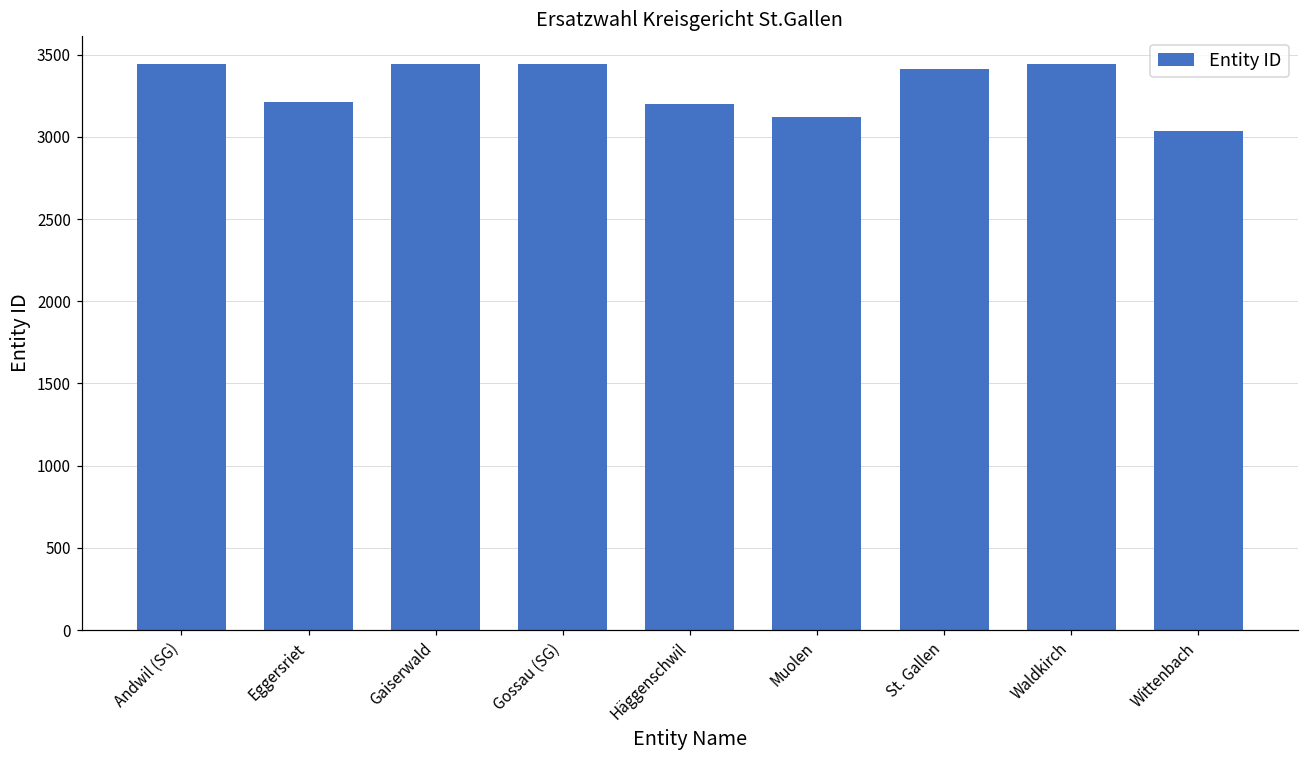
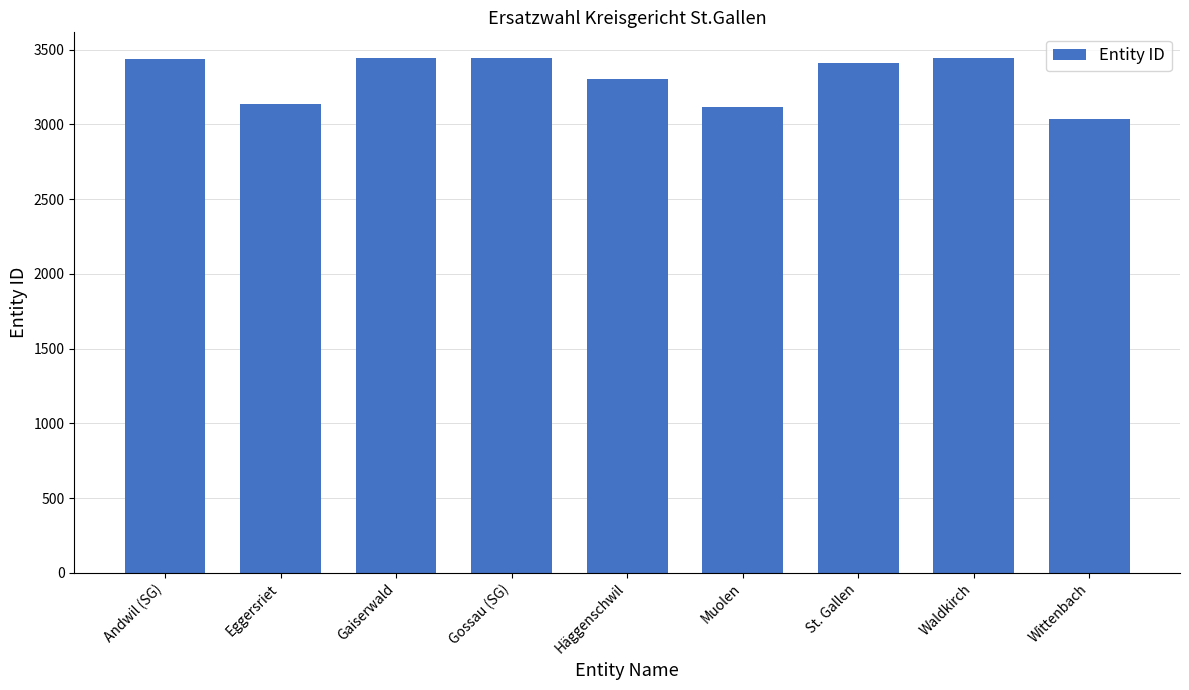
Eggersriet: 3210 -> 3140
Häggenschwil: 3200 -> 3300
